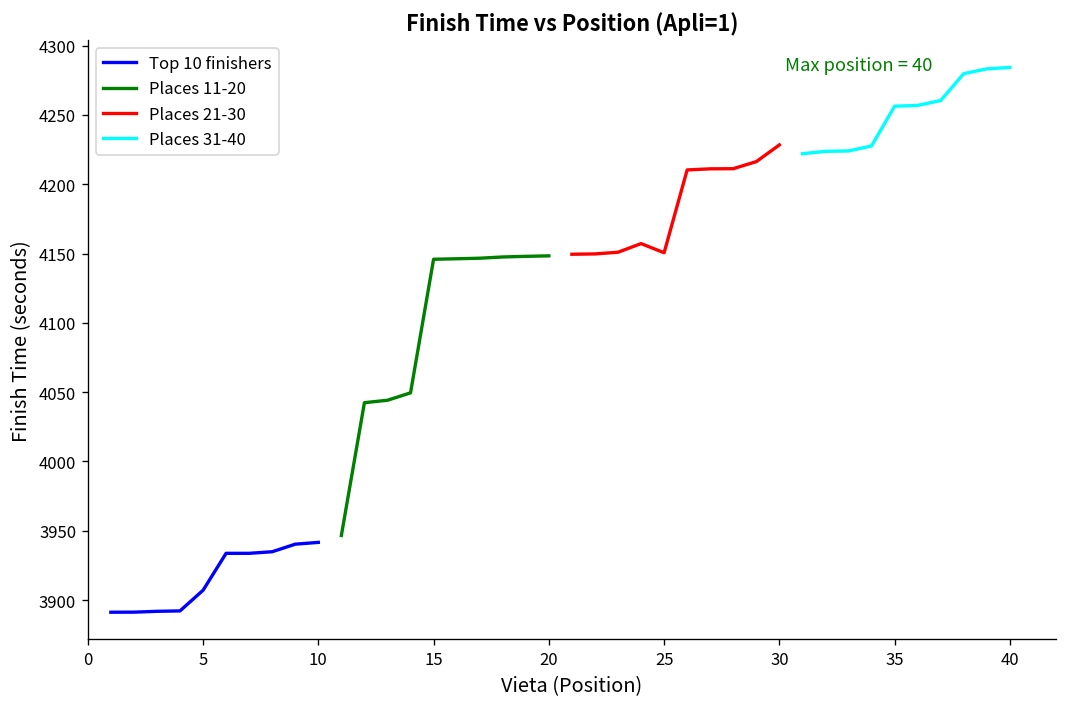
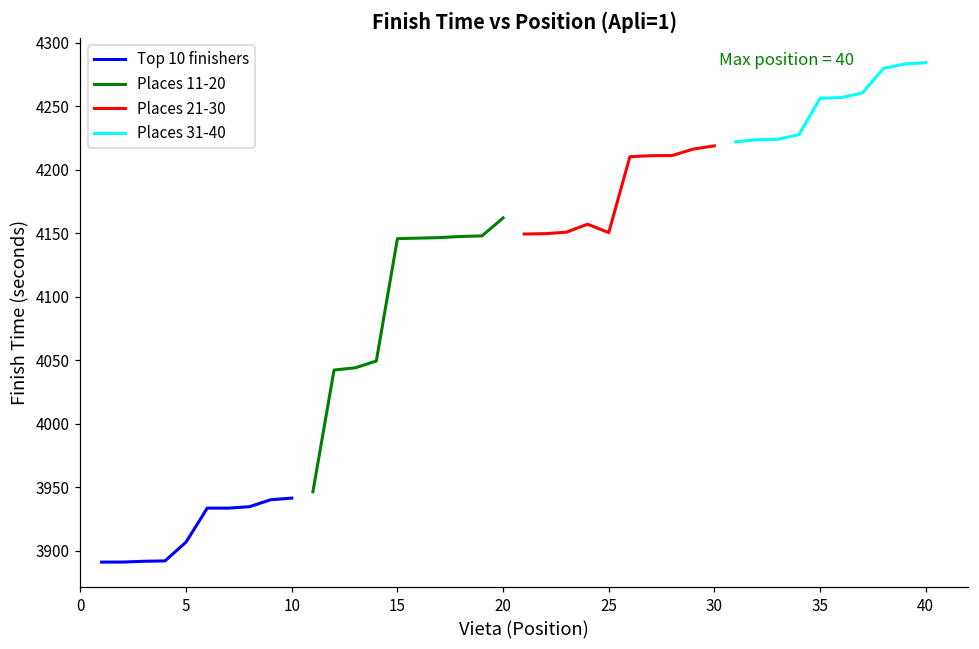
Places 11-20, 20: 4148 -> 4162
Places 21-30, 30: 4228 -> 4219
